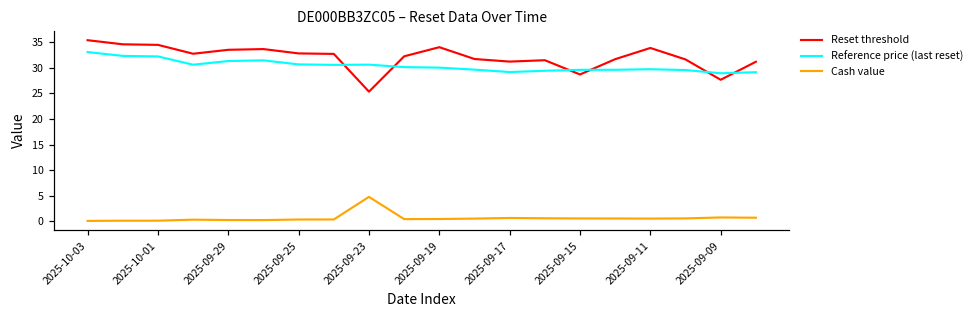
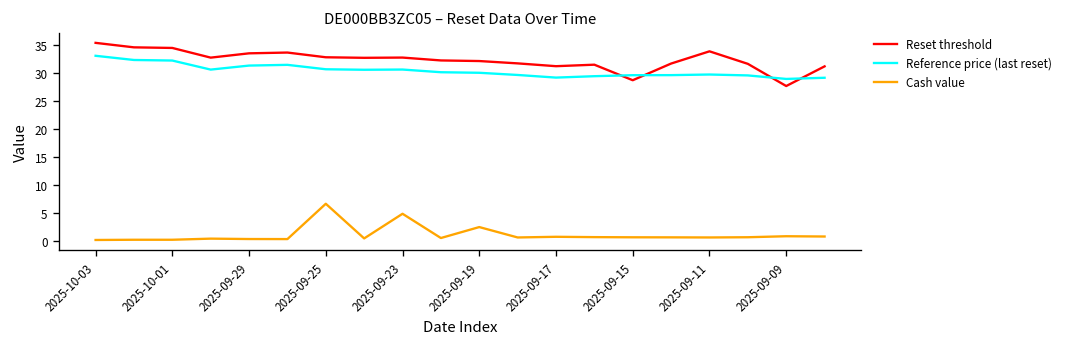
Cash value, 2025-09-25: 0 -> 7
Reset threshold, 2025-09-23: 25 -> 33
Reset threshold, 2025-09-19: 34 -> 32
Cash value, 2025-09-19: 0 -> 2
